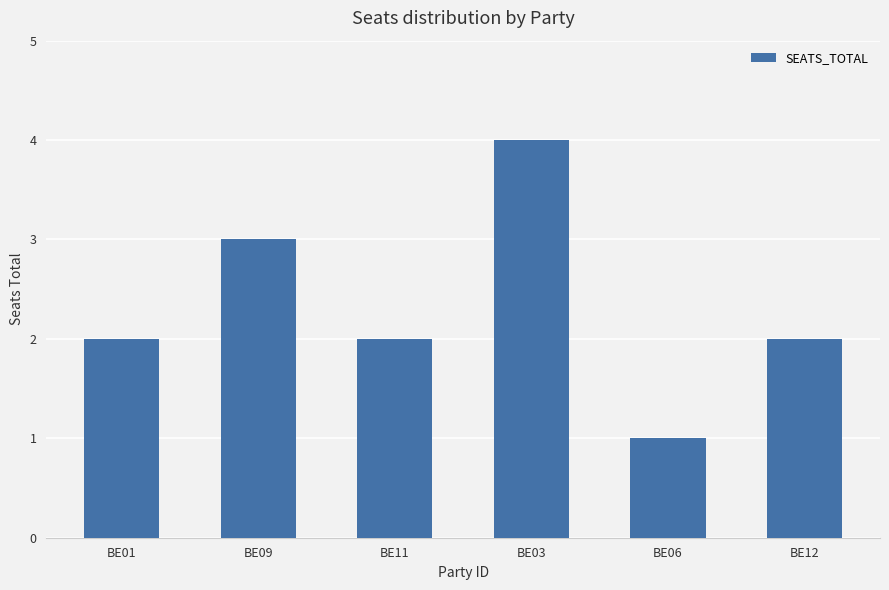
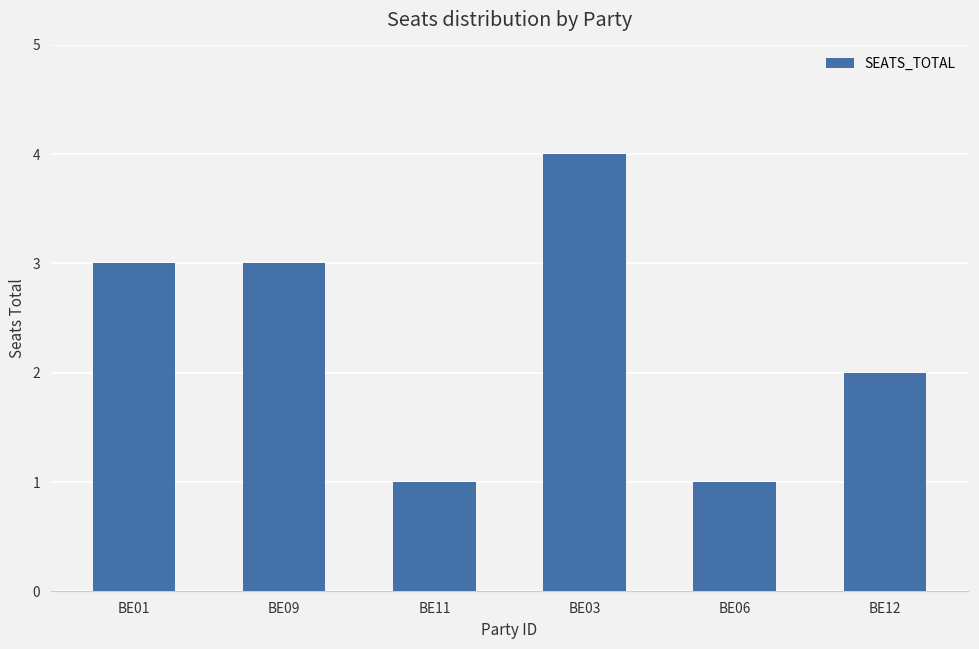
BE01: 2 -> 3
BE11: 2 -> 1
